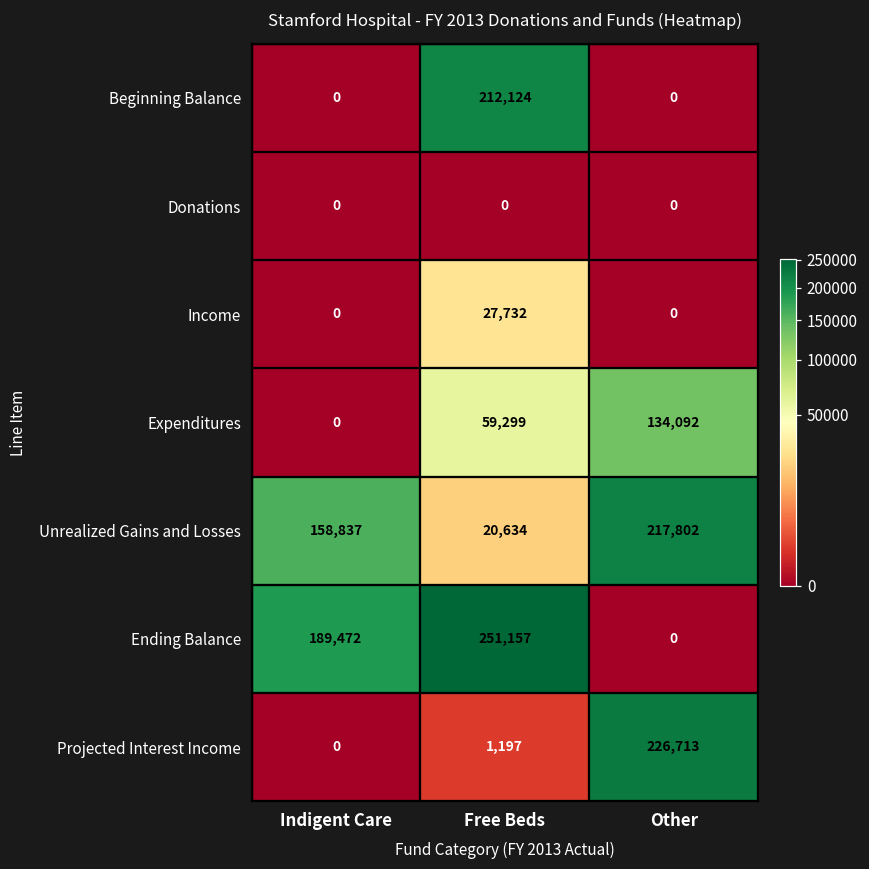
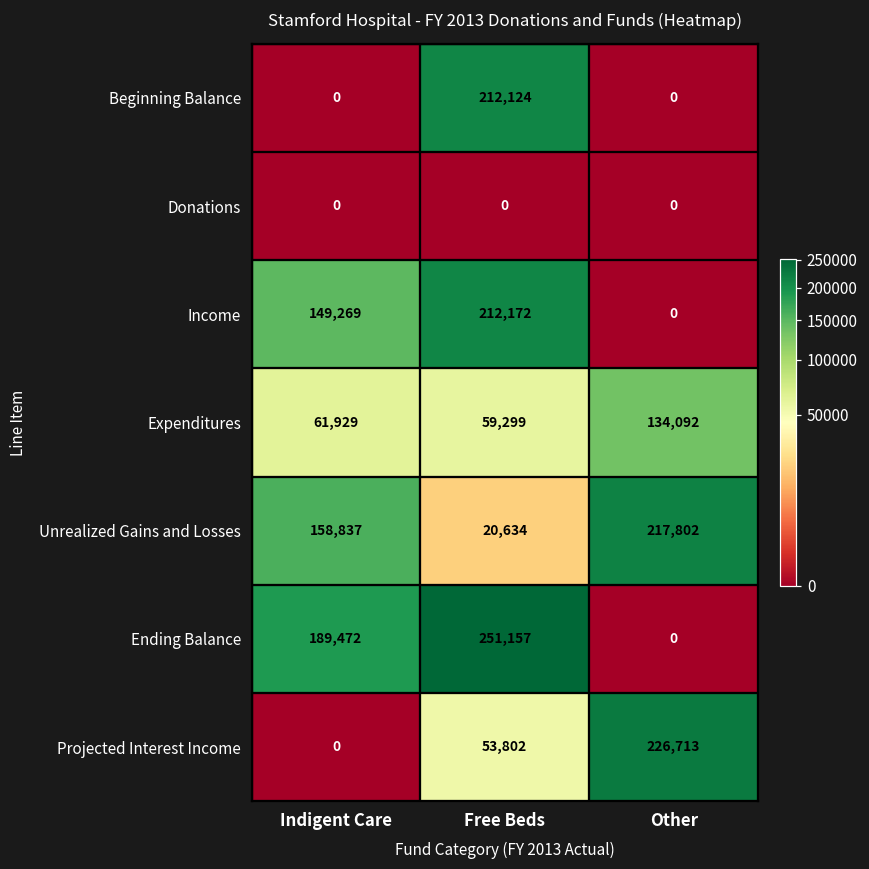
Income, Indigent Care: 0 -> 149,269
Income, Free Beds: 27,732 -> 212,172
Expenditures, Indigent Care: 0 -> 61,929
Projected Interest Income, Free Beds: 1,197 -> 53,802
